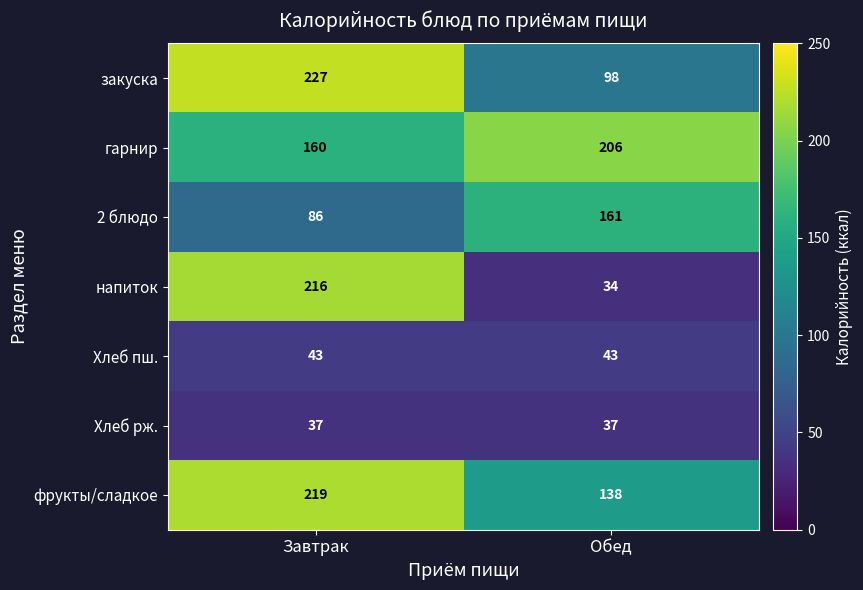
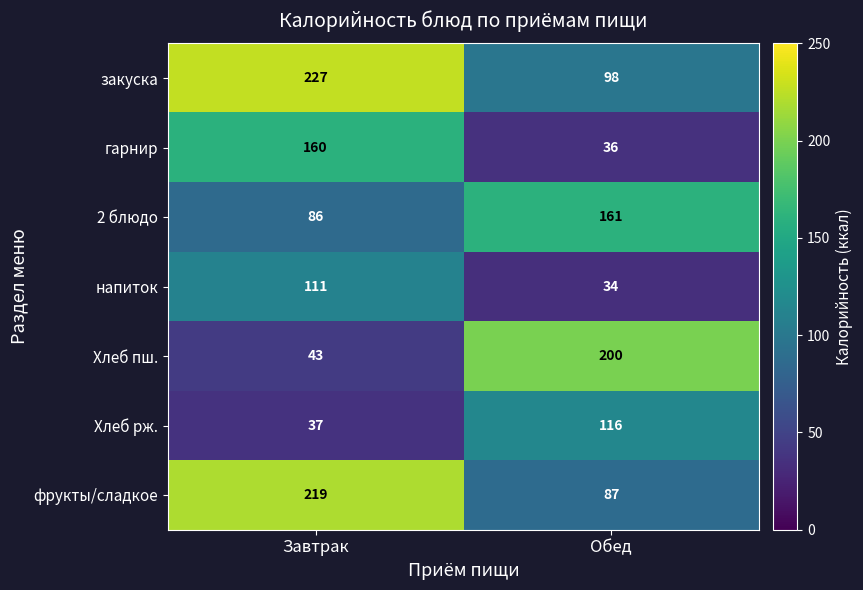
гарнир, Обед: 206 -> 36
напиток, Завтрак: 216 -> 111
Хлеб пш., Обед: 43 -> 200
Хлеб рж., Обед: 37 -> 116
фрукты/сладкое, Обед: 138 -> 87
